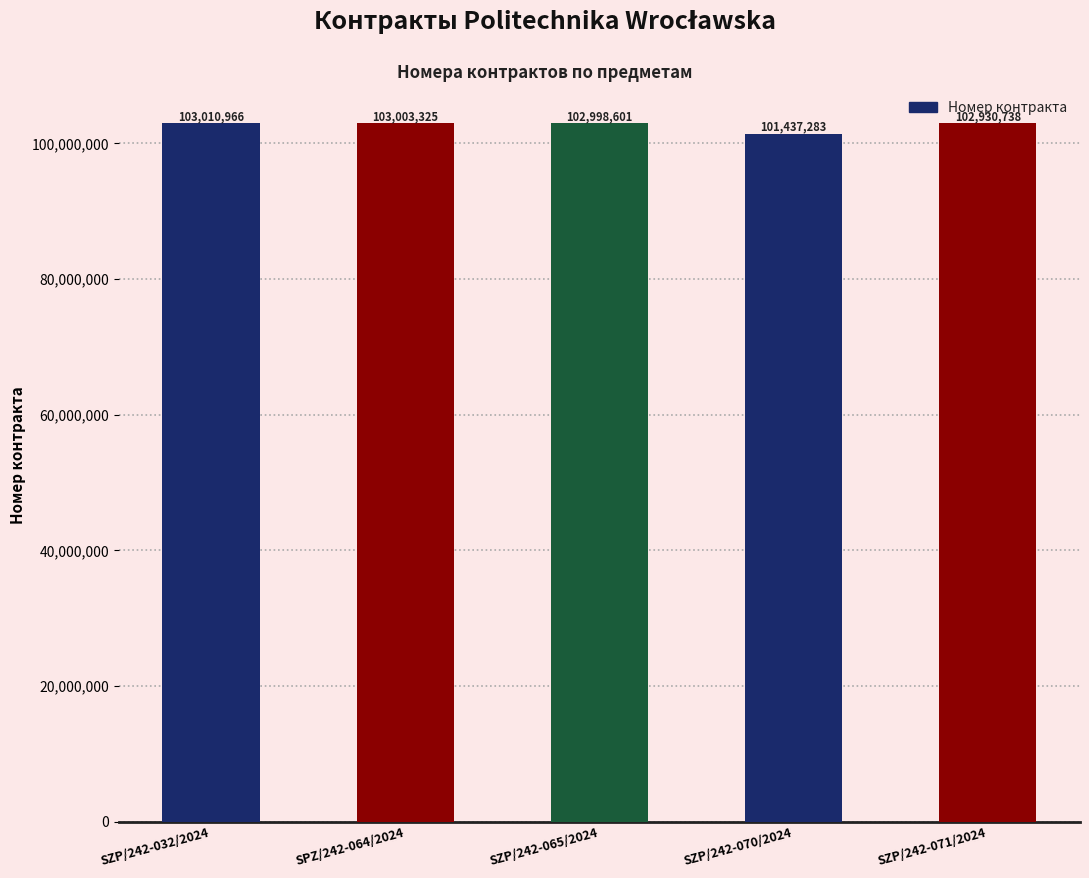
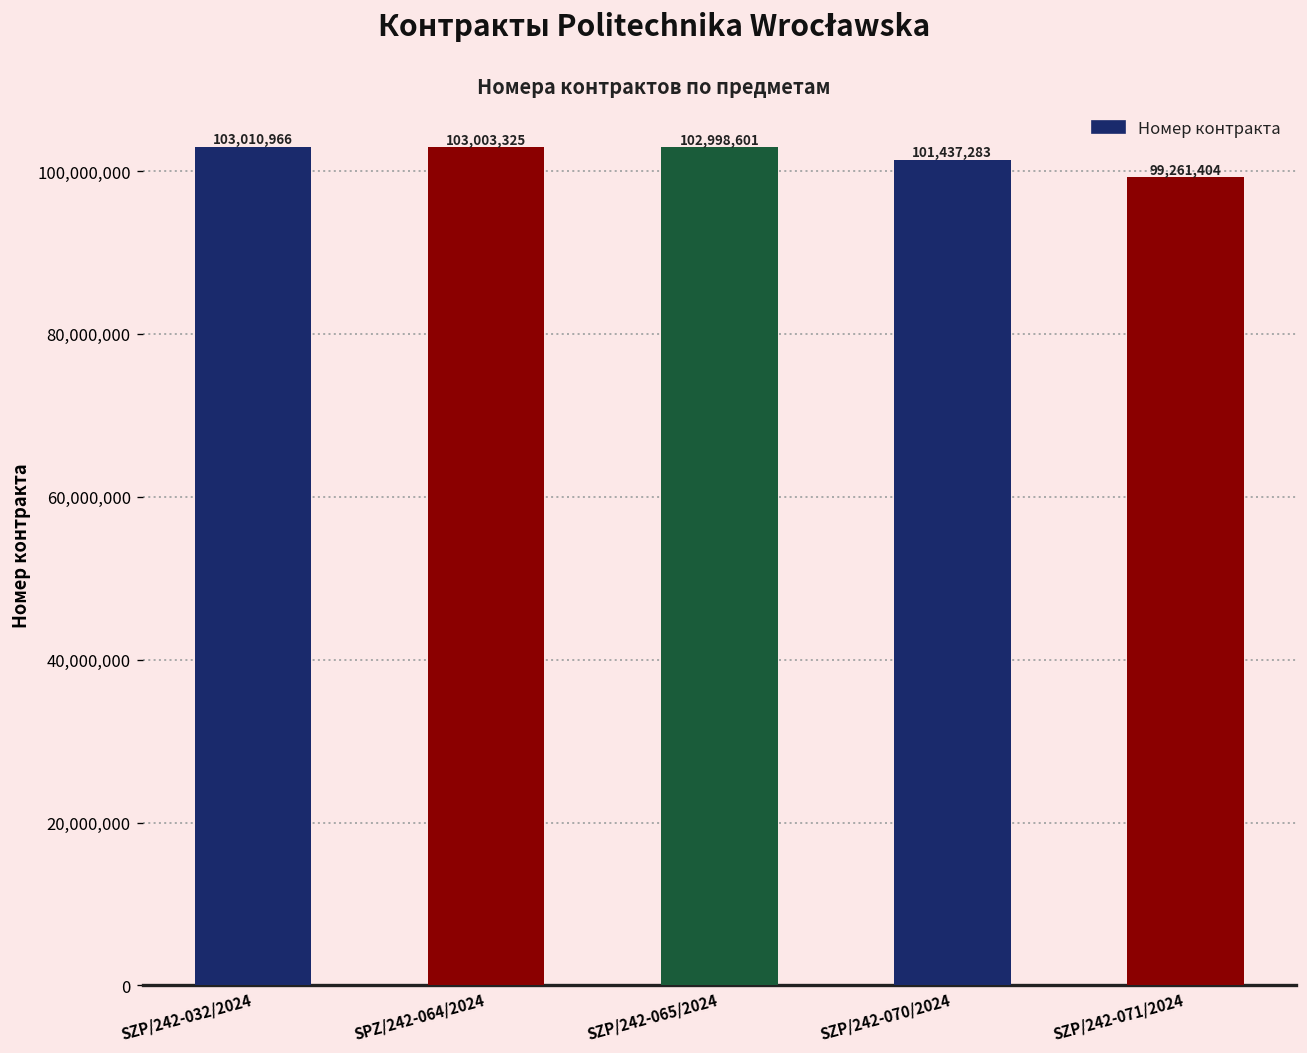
SZP/242-071/2024: 102,930,738 -> 99,261,404
